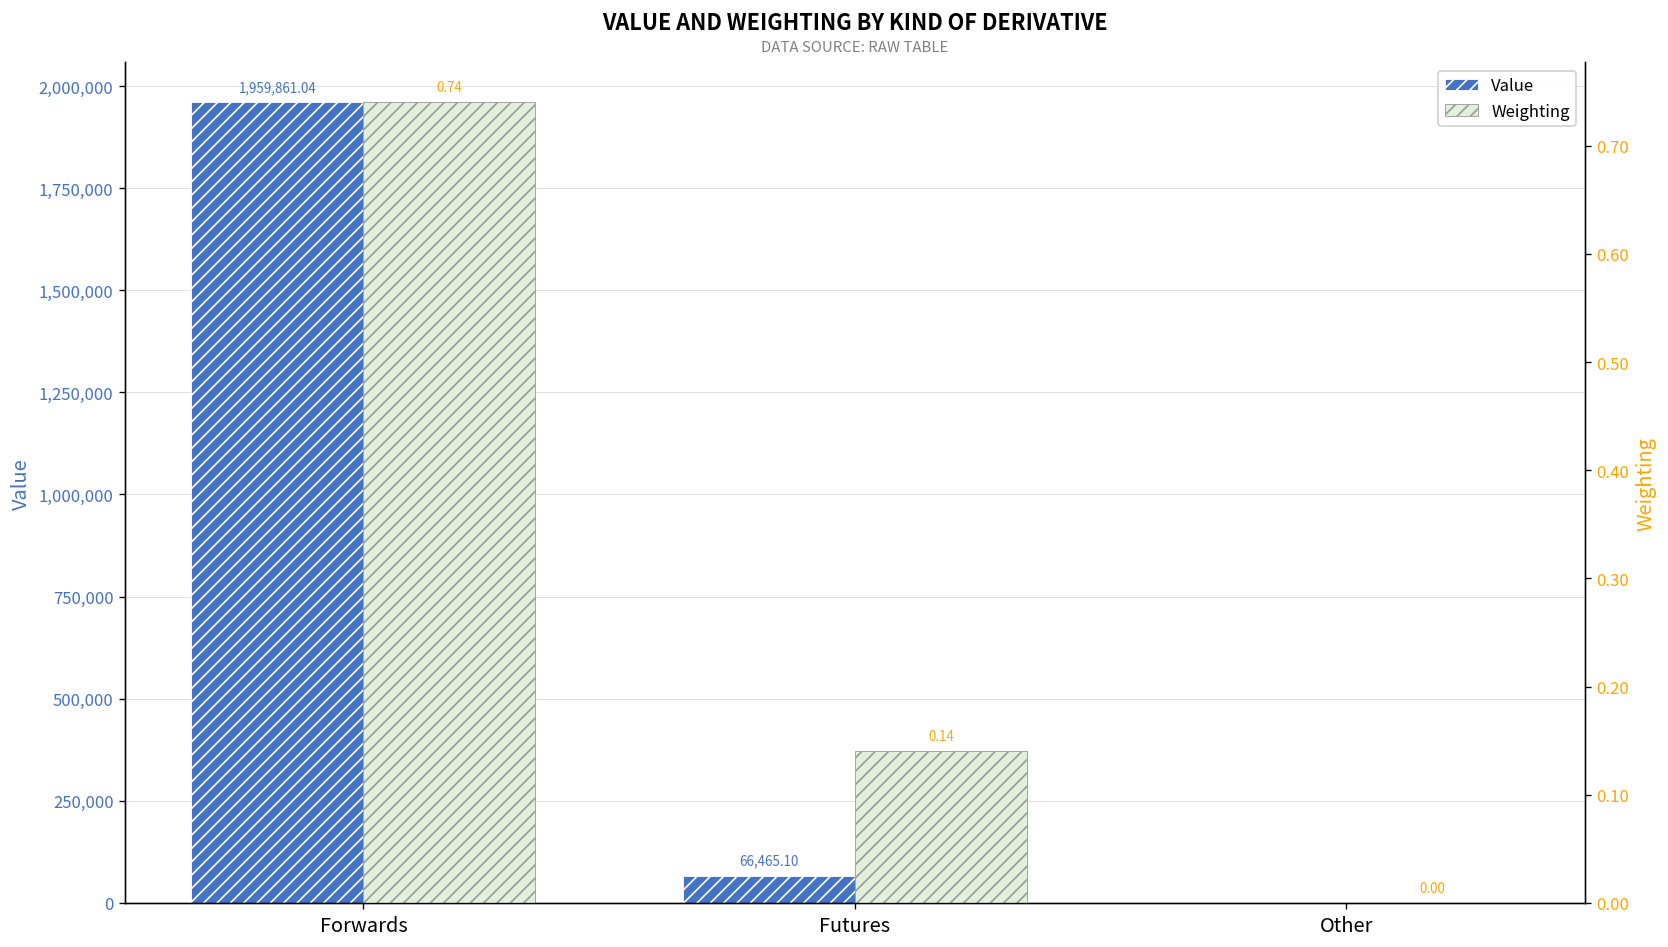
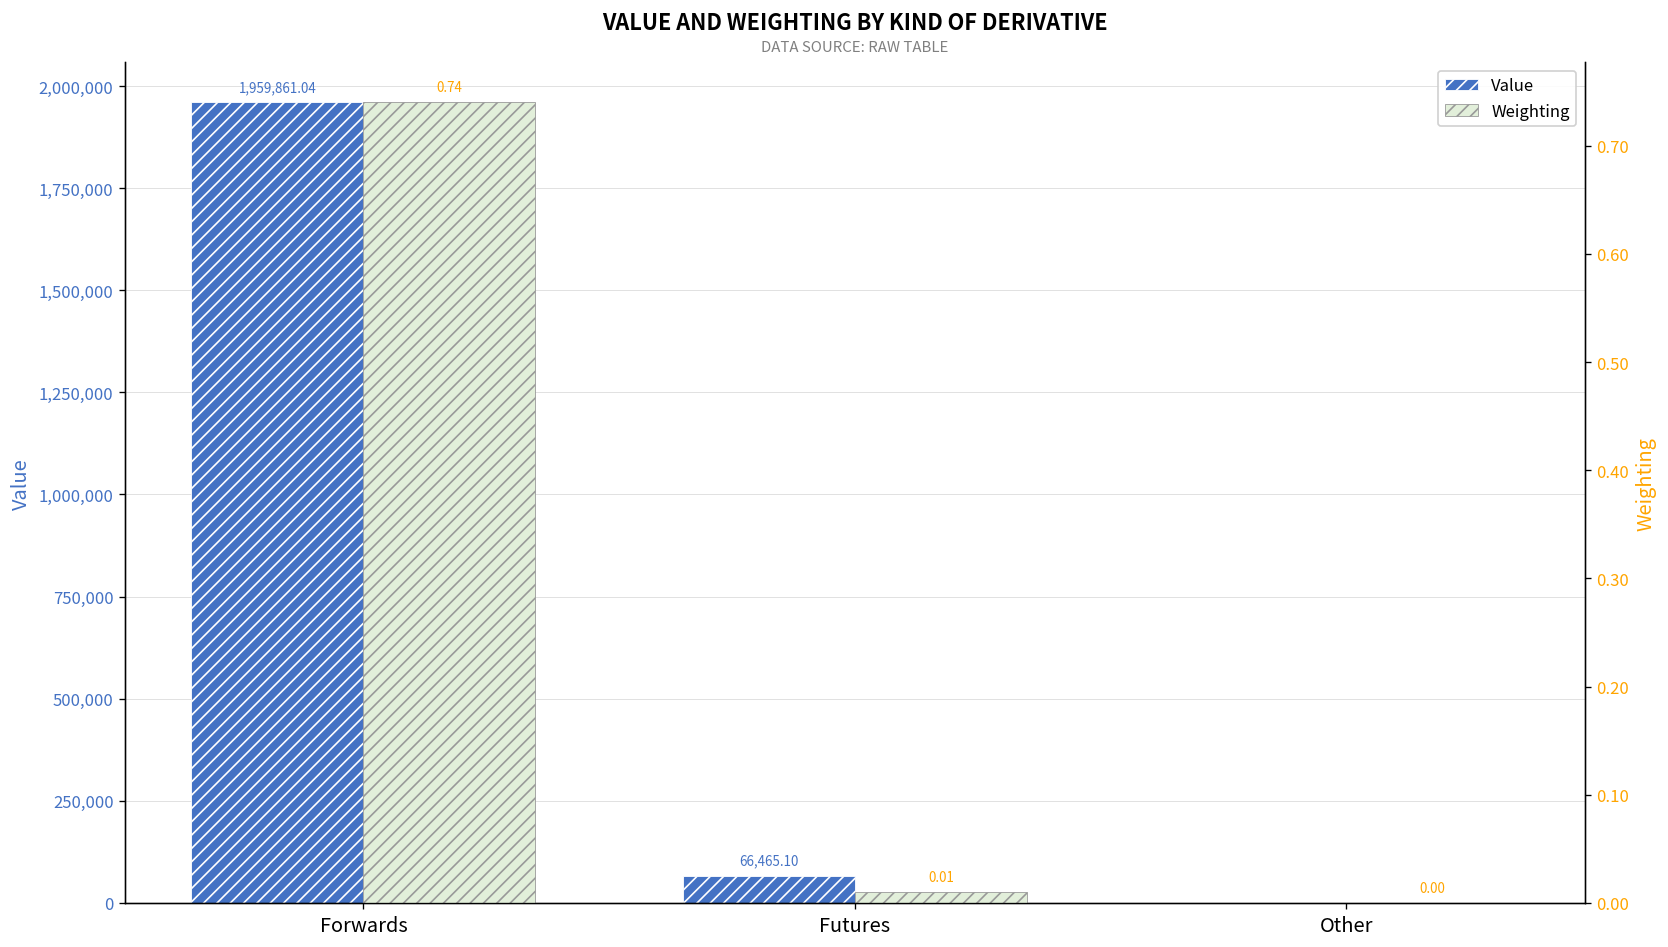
Weighting, Futures: 0.14 -> 0.01
